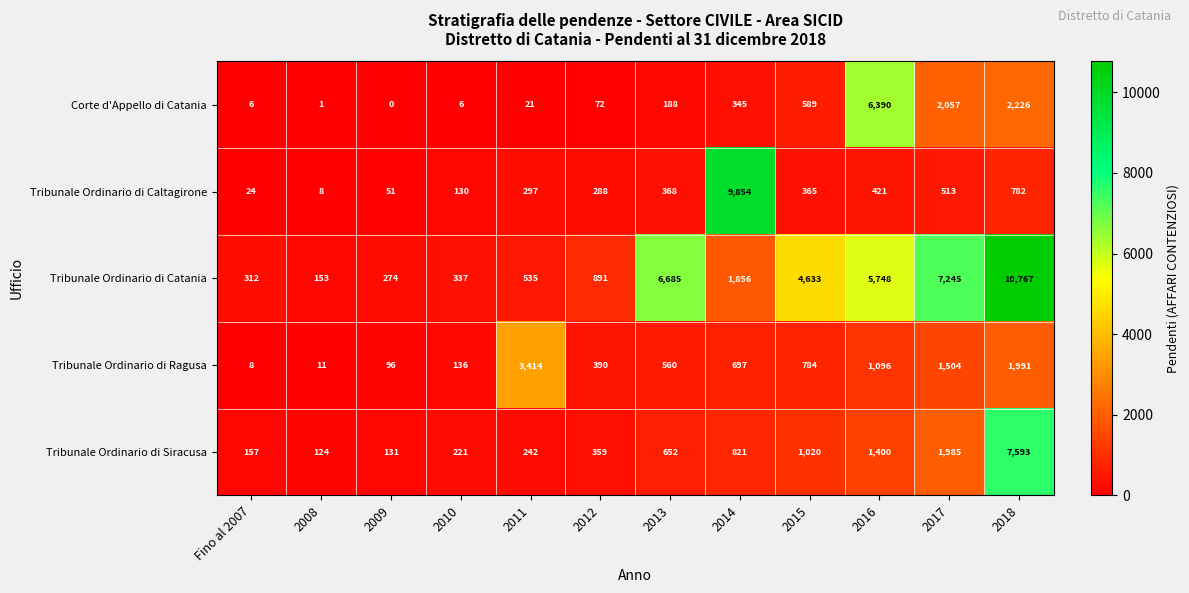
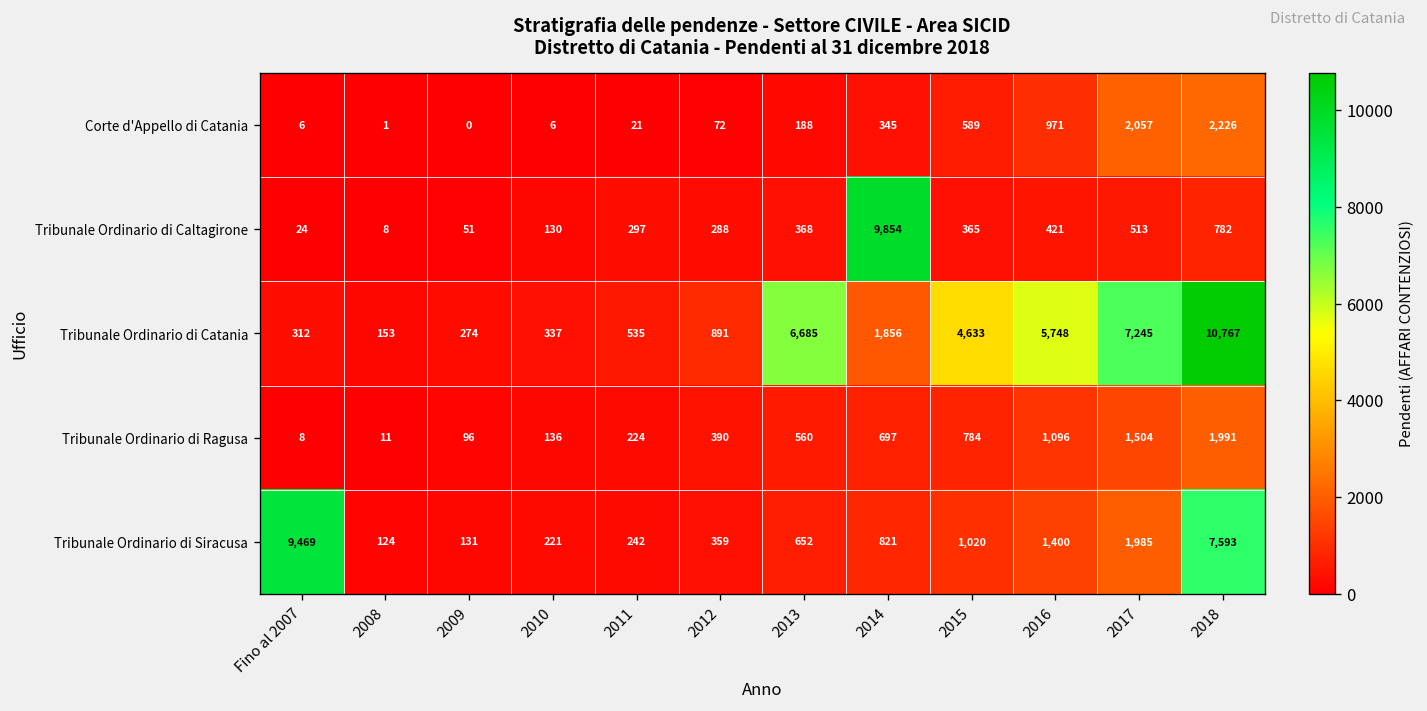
Corte d'Appello di Catania, 2016: 6,390 -> 971
Tribunale Ordinario di Ragusa, 2011: 3,414 -> 224
Tribunale Ordinario di Siracusa, Fino al 2007: 157 -> 9,469
